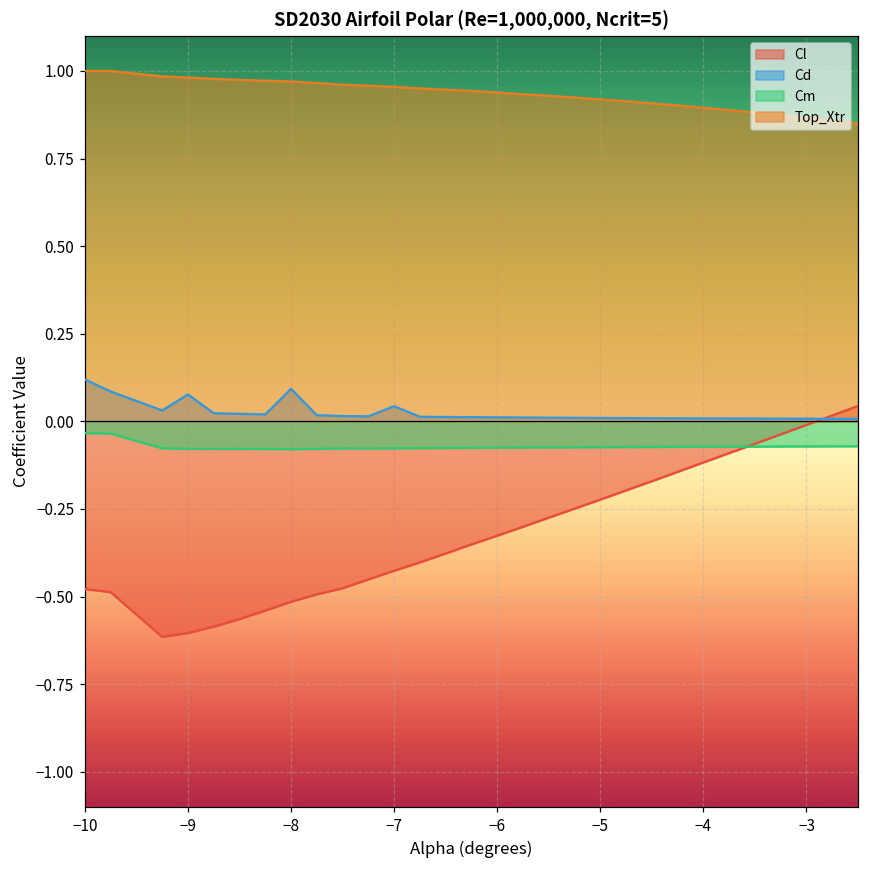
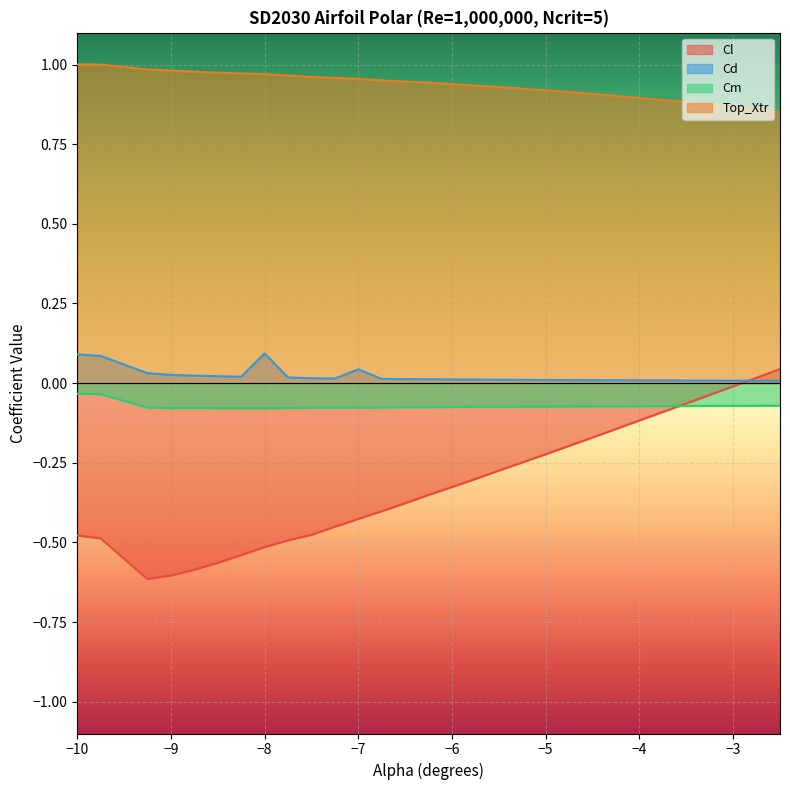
Cd, −10: 0.12 -> 0.09
Cd, −9: 0.08 -> 0.03
